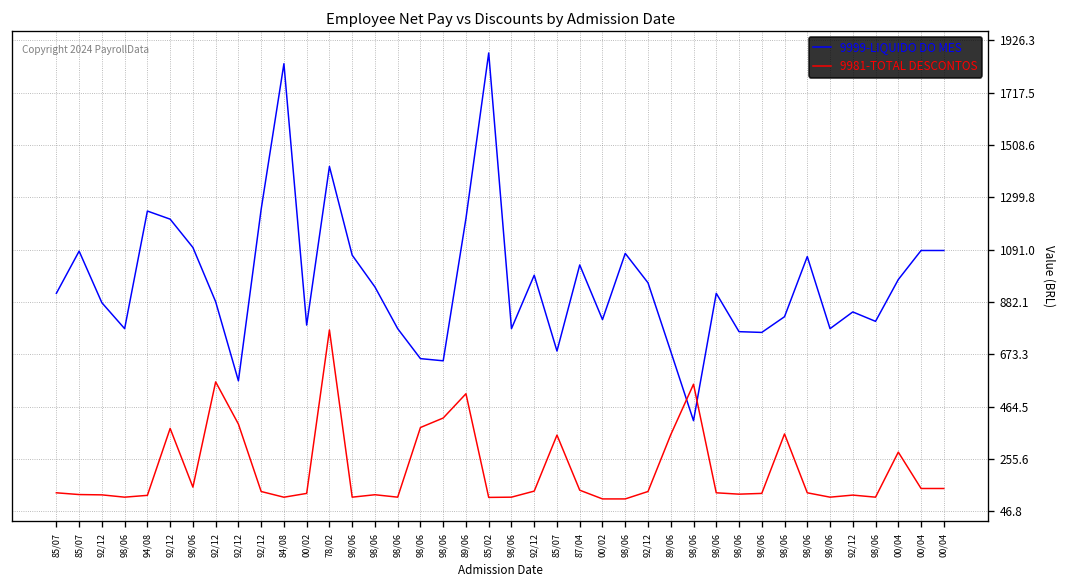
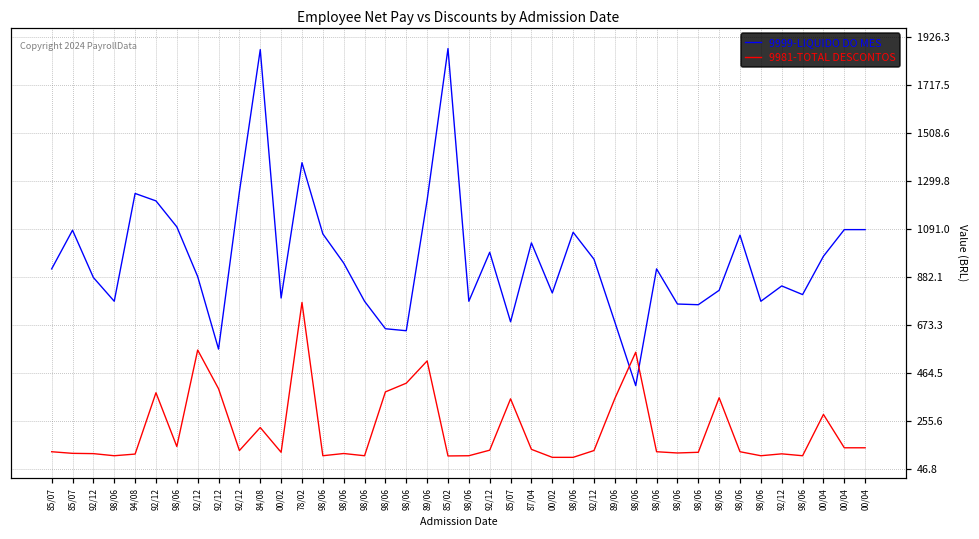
9999-LIQUIDO DO MES, 84/08: 1830 -> 1870
9981-TOTAL DESCONTOS, 84/08: 100 -> 230
9999-LIQUIDO DO MES, 78/02: 1420 -> 1380
